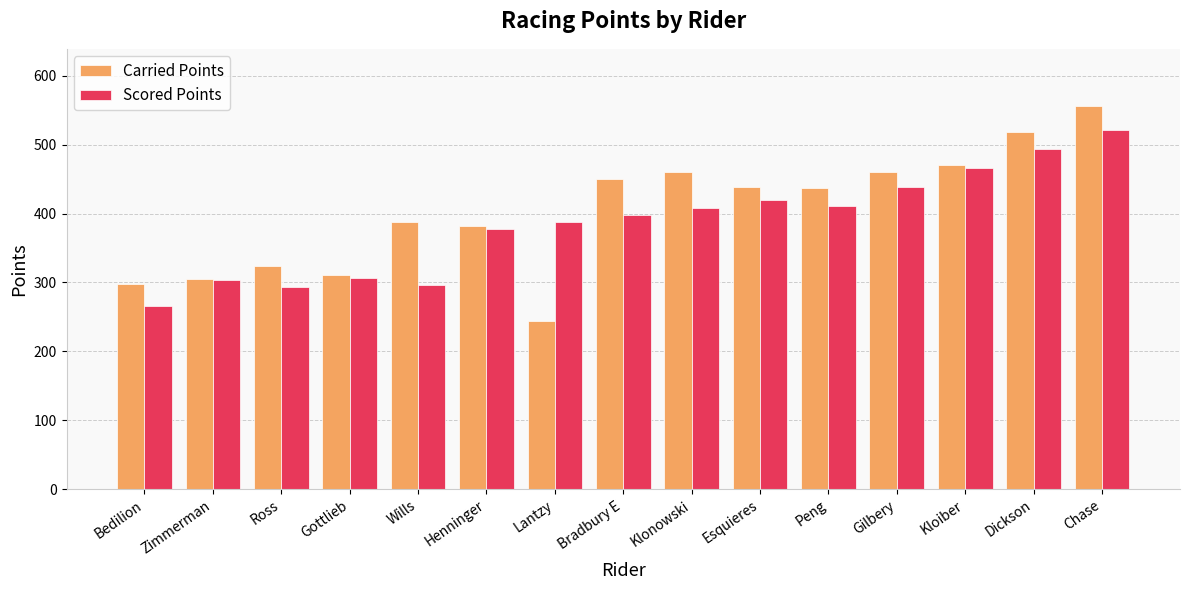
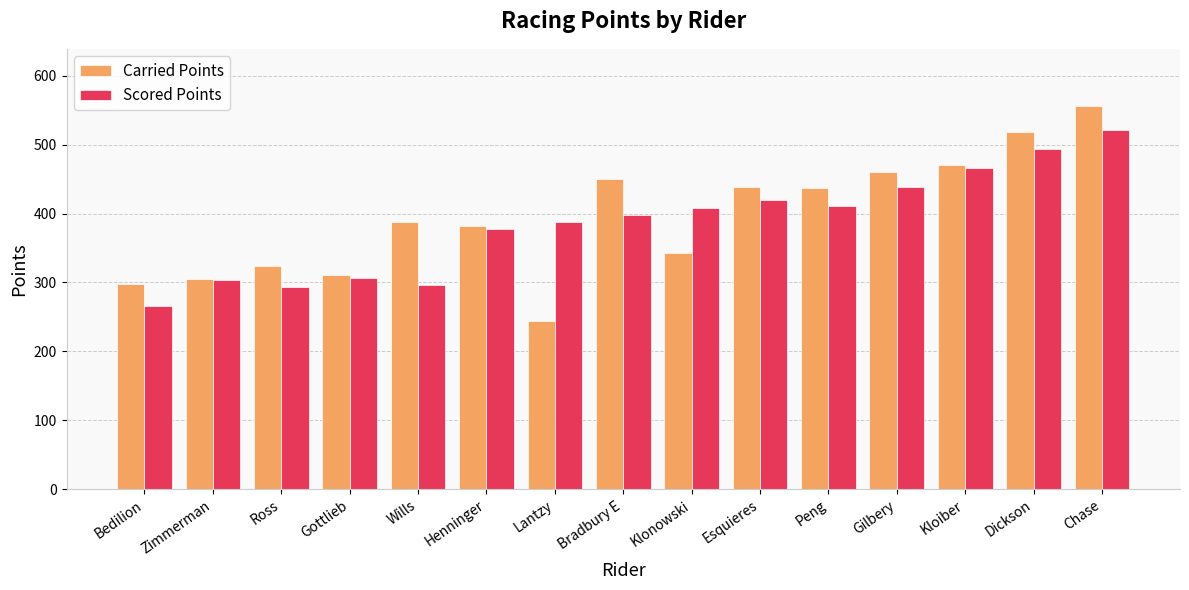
Carried Points, Klonowski: 460 -> 340
